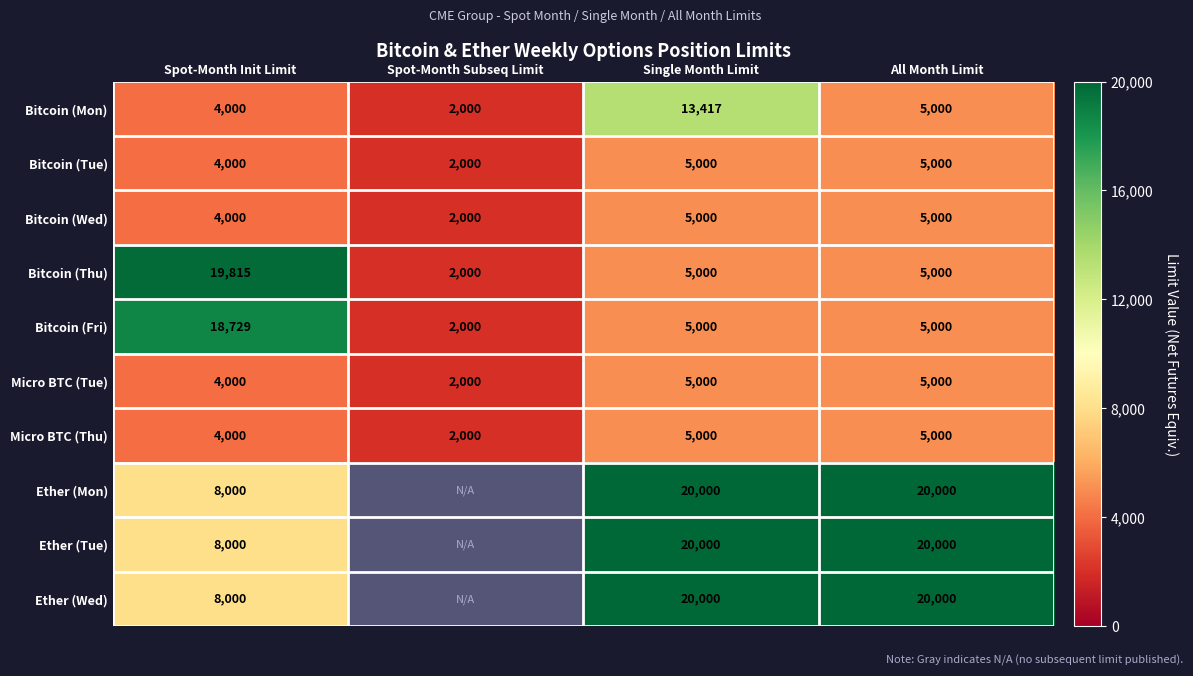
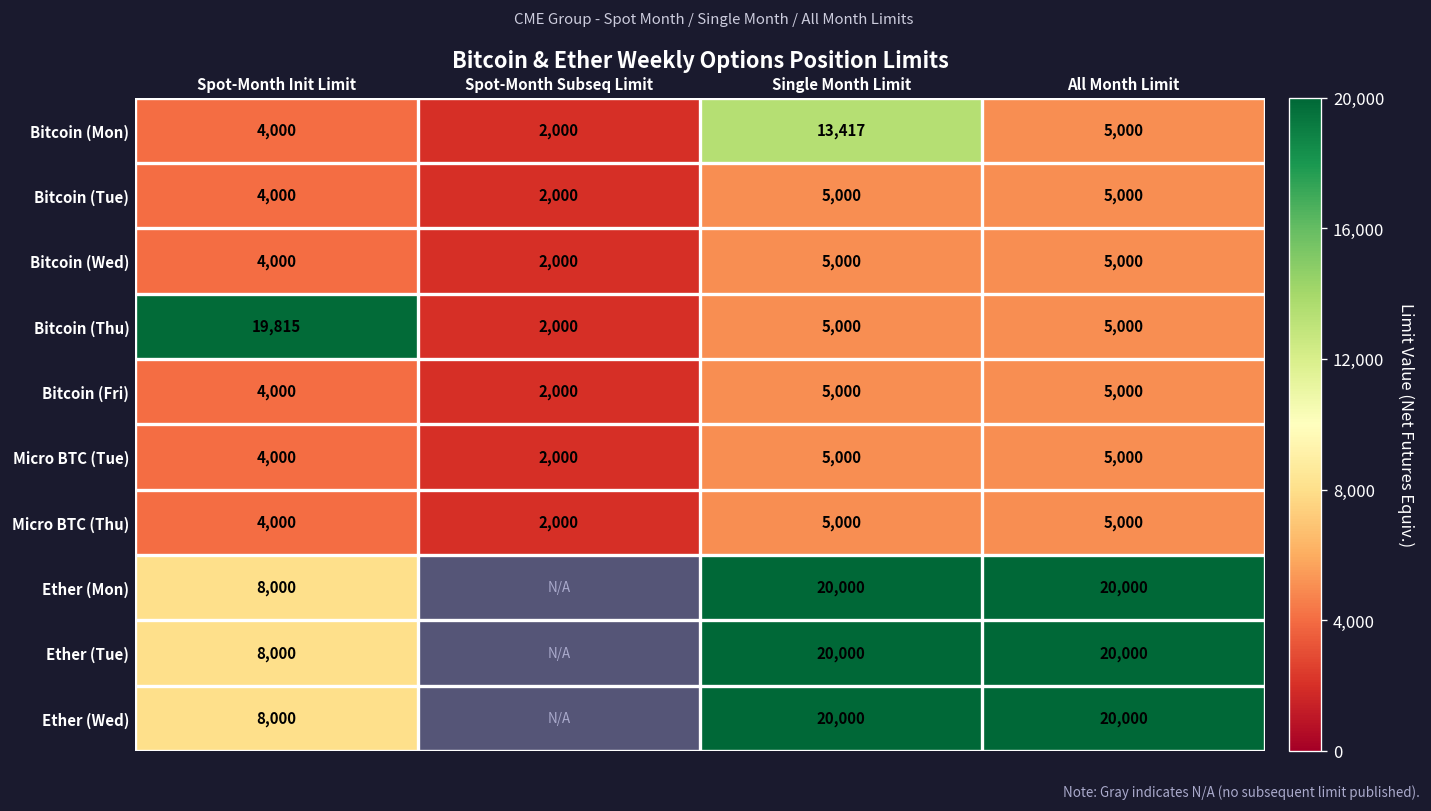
Bitcoin (Fri), Spot-Month Init Limit: 18,729 -> 4,000
